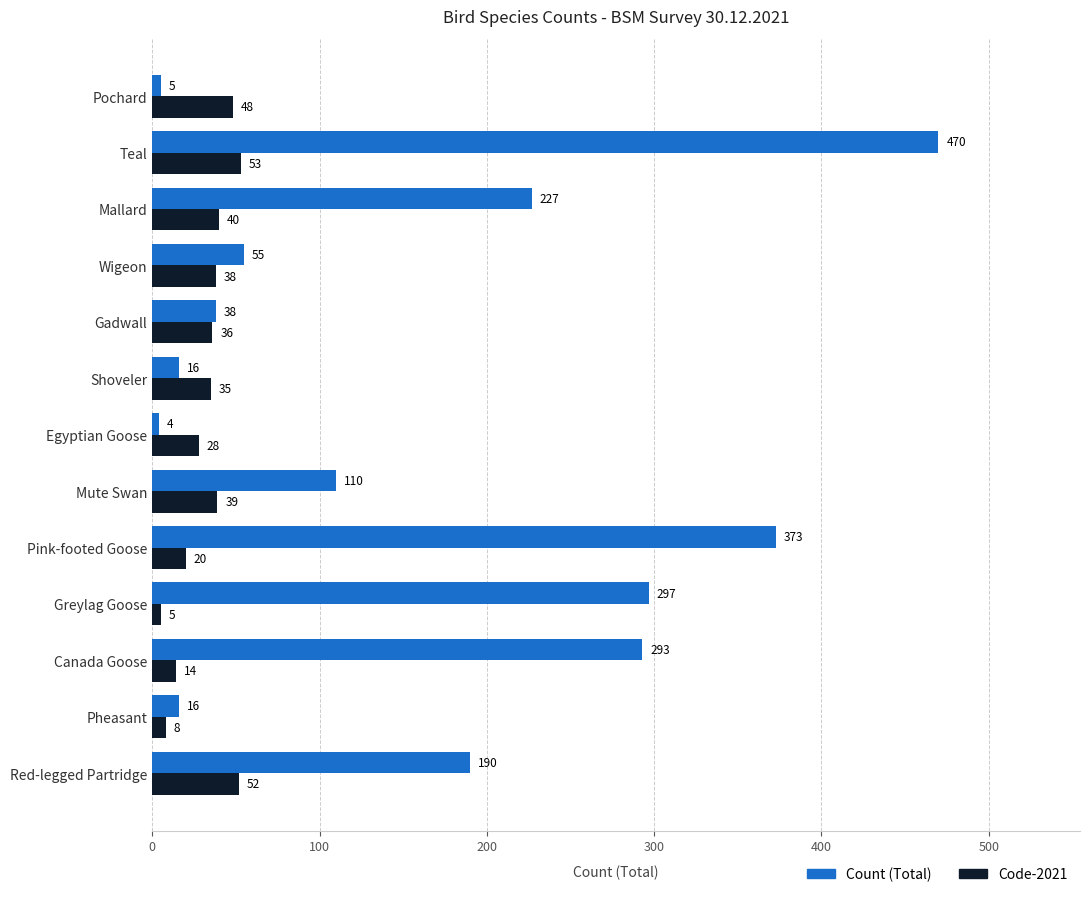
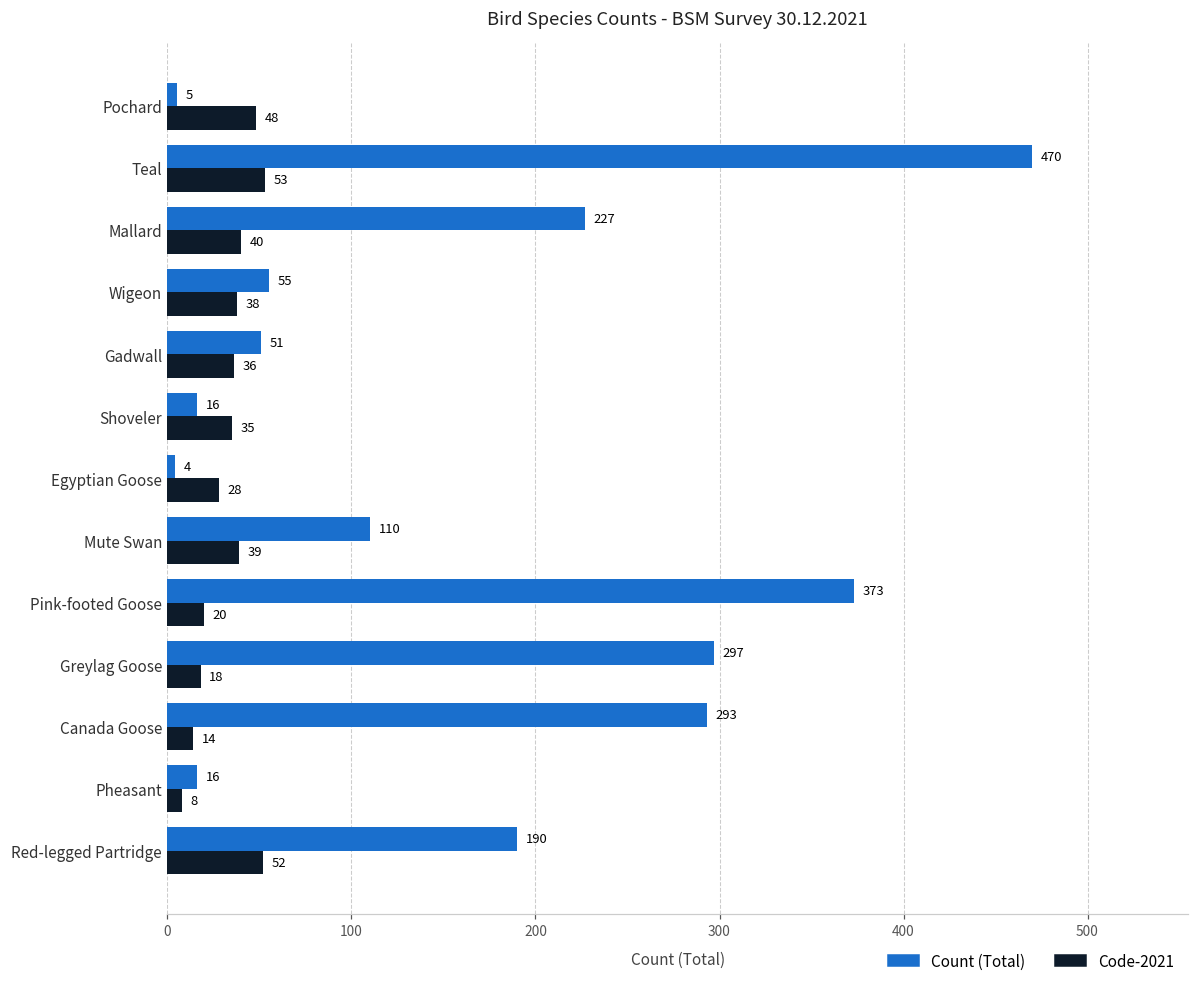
Count (Total), Gadwall: 38 -> 51
Code-2021, Greylag Goose: 5 -> 18
